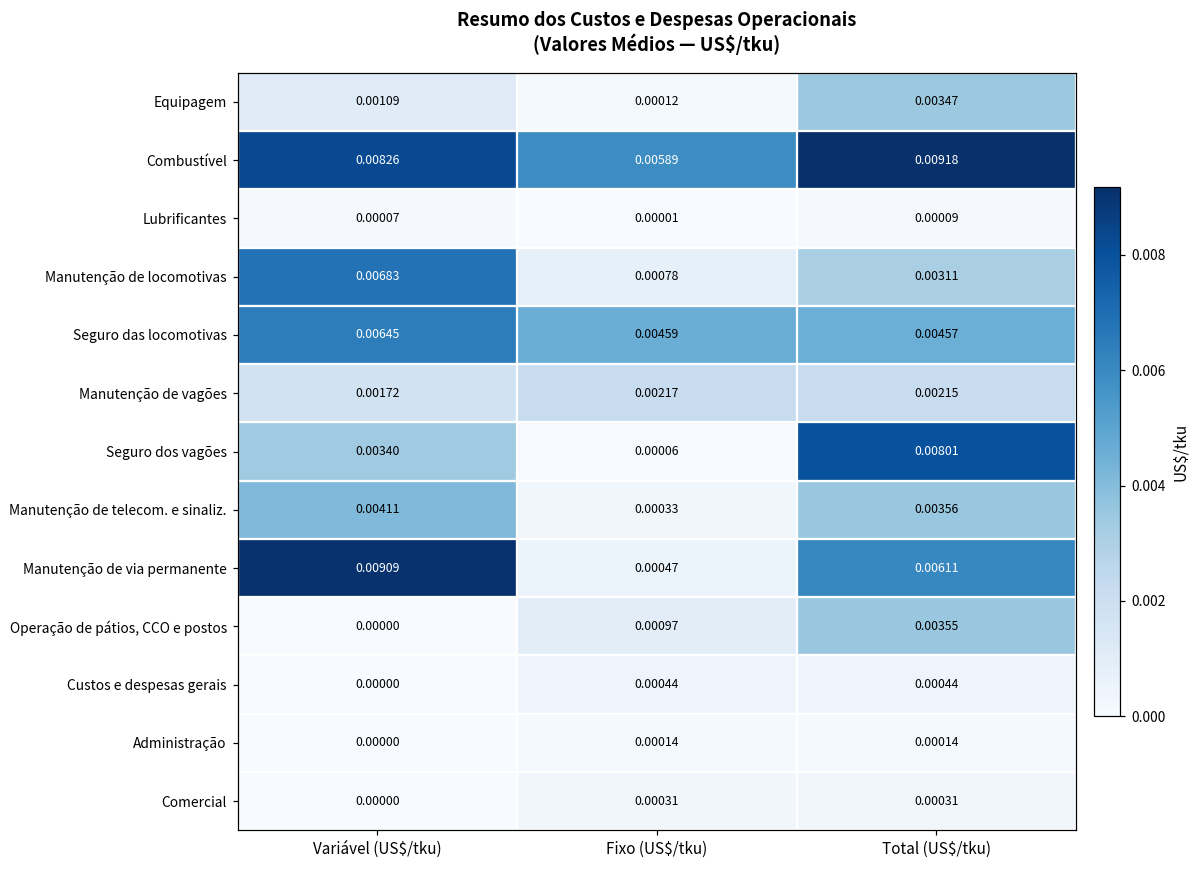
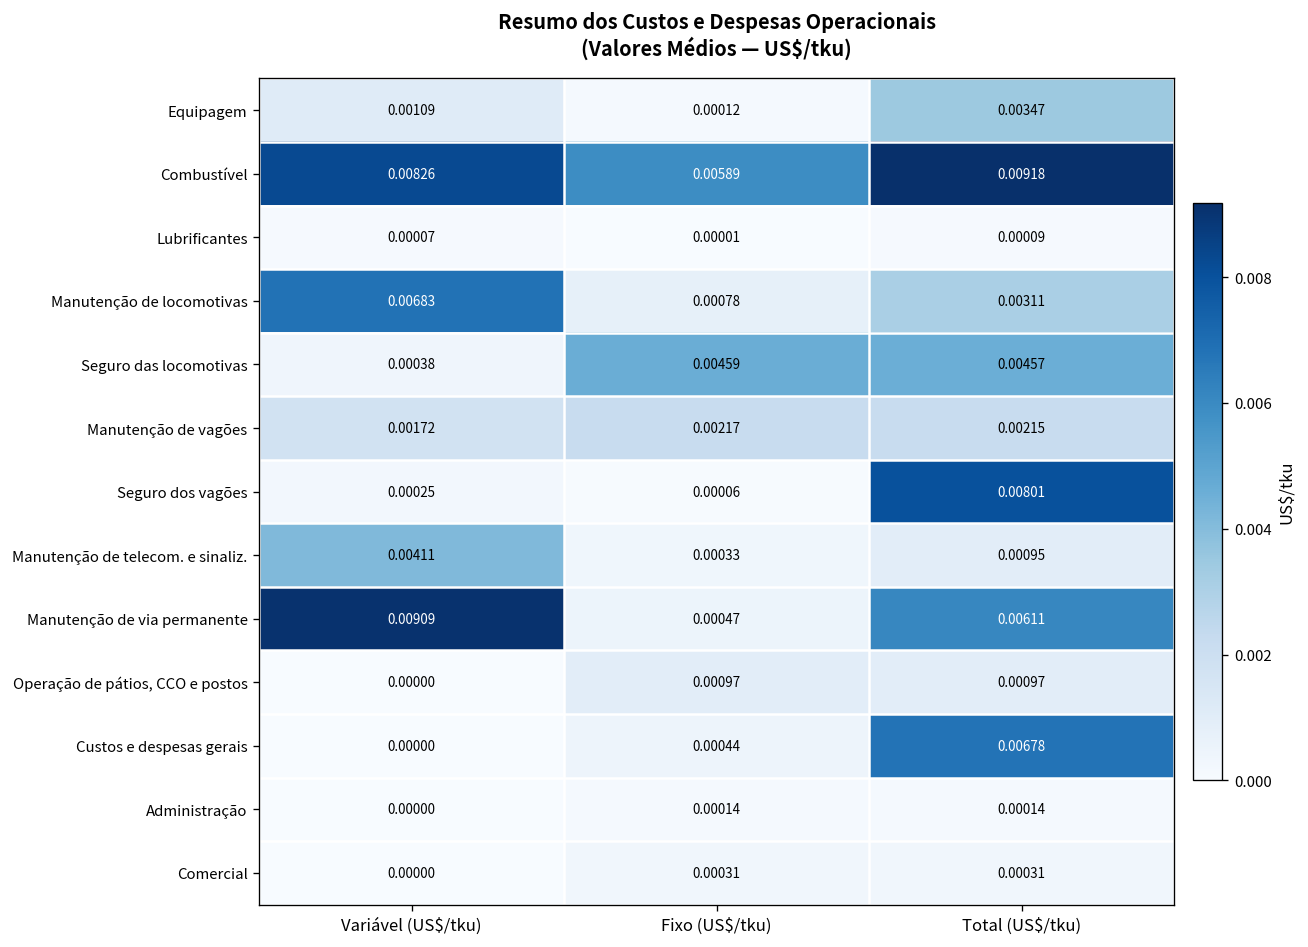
Seguro das locomotivas, Variável (US$/tku): 0.00645 -> 0.00038
Seguro dos vagões, Variável (US$/tku): 0.00340 -> 0.00025
Manutenção de telecom. e sinaliz., Total (US$/tku): 0.00356 -> 0.00095
Operação de pátios, CCO e postos, Total (US$/tku): 0.00355 -> 0.00097
Custos e despesas gerais, Total (US$/tku): 0.00044 -> 0.00678
